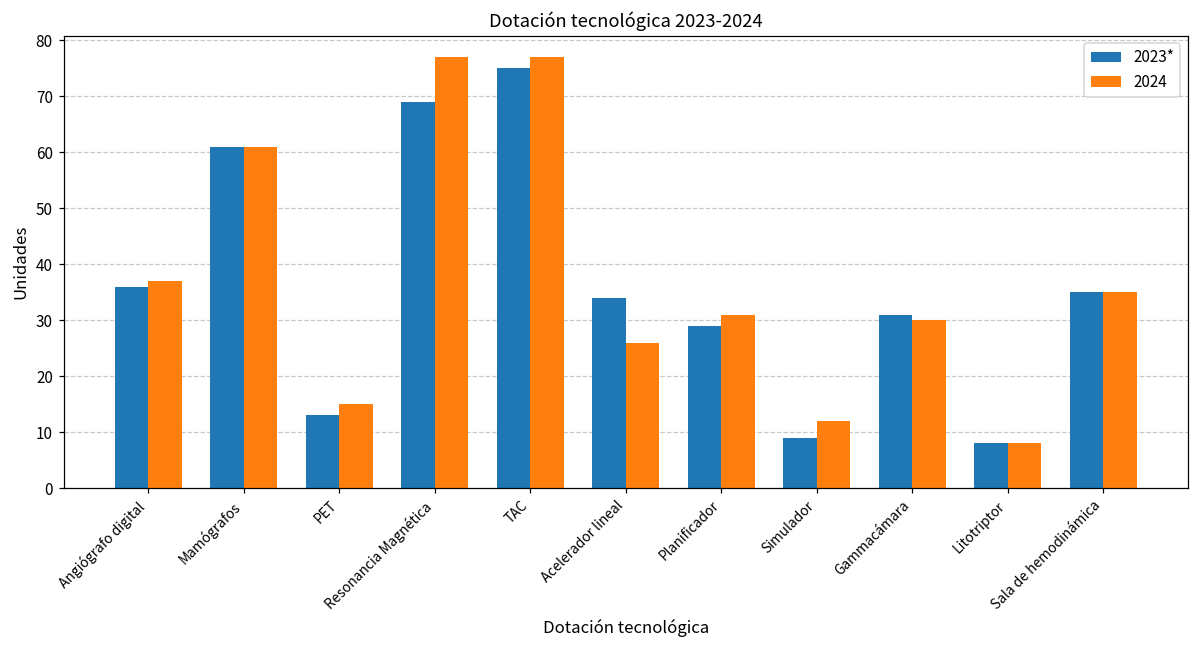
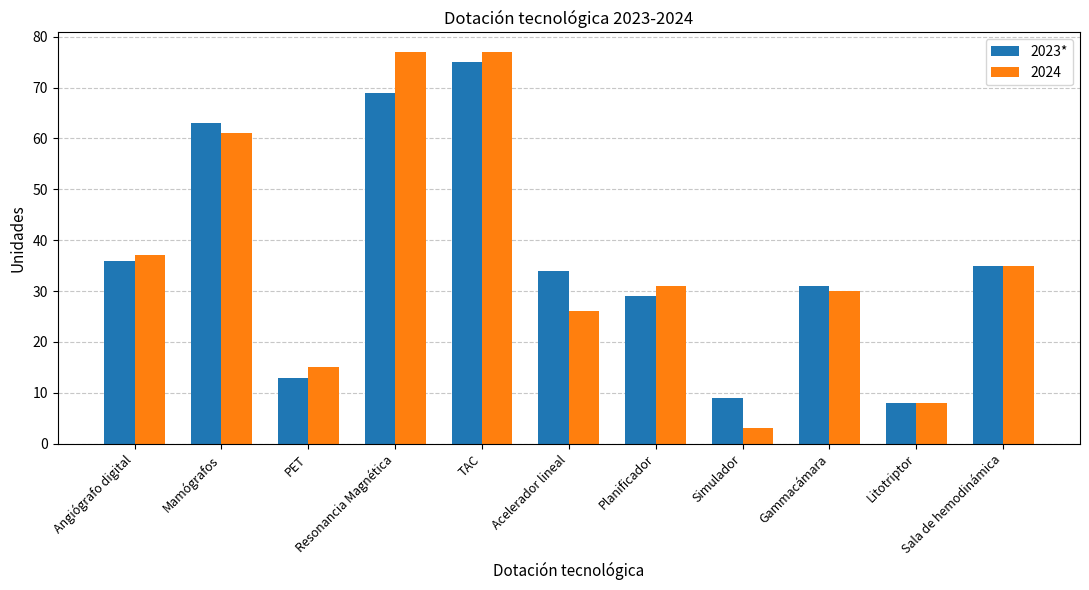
2023*, Mamógrafos: 61 -> 63
2024, Simulador: 12 -> 3
